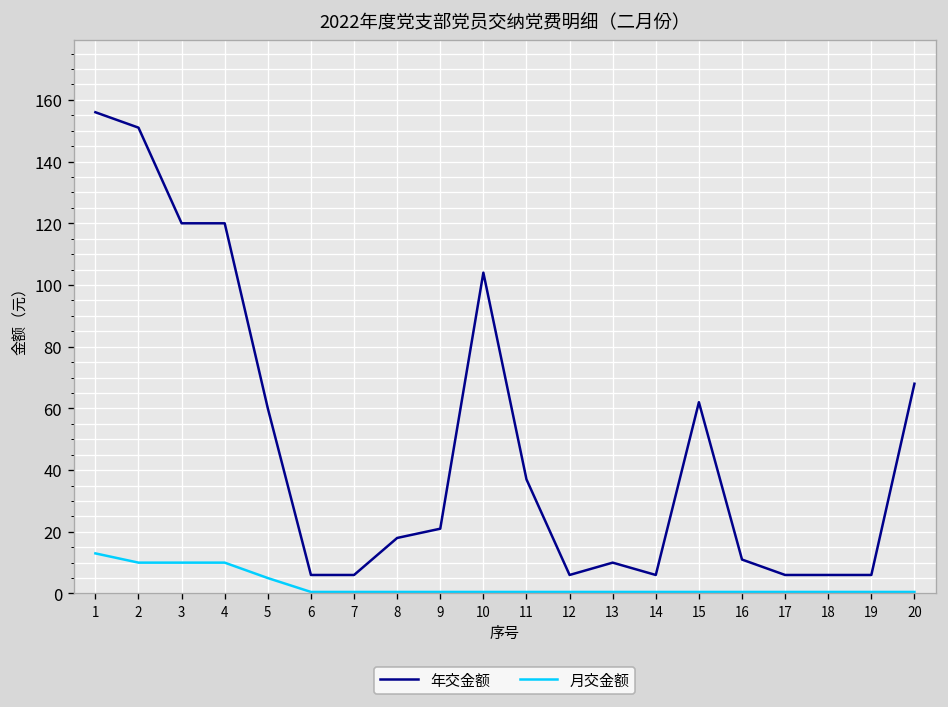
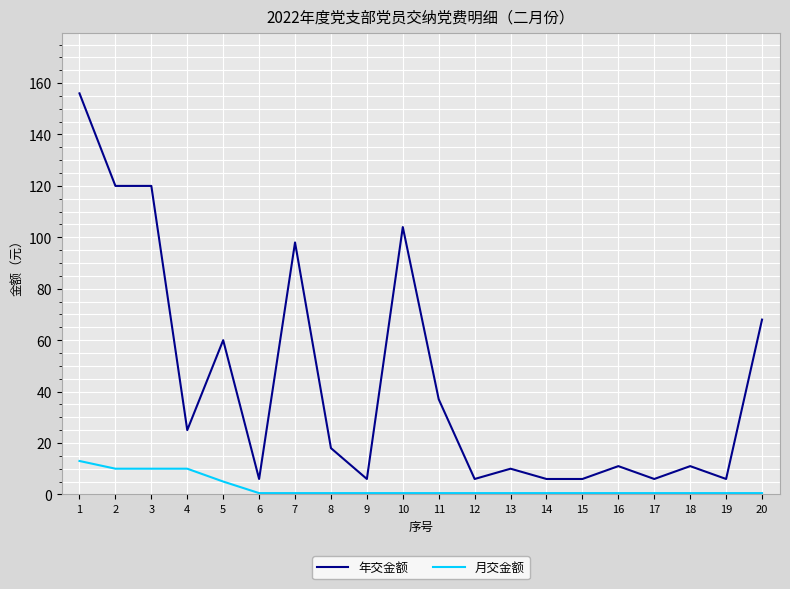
年交金额, 2: 151 -> 120
年交金额, 4: 120 -> 25
年交金额, 7: 6 -> 98
年交金额, 9: 21 -> 6
年交金额, 15: 62 -> 6
年交金额, 18: 6 -> 11
